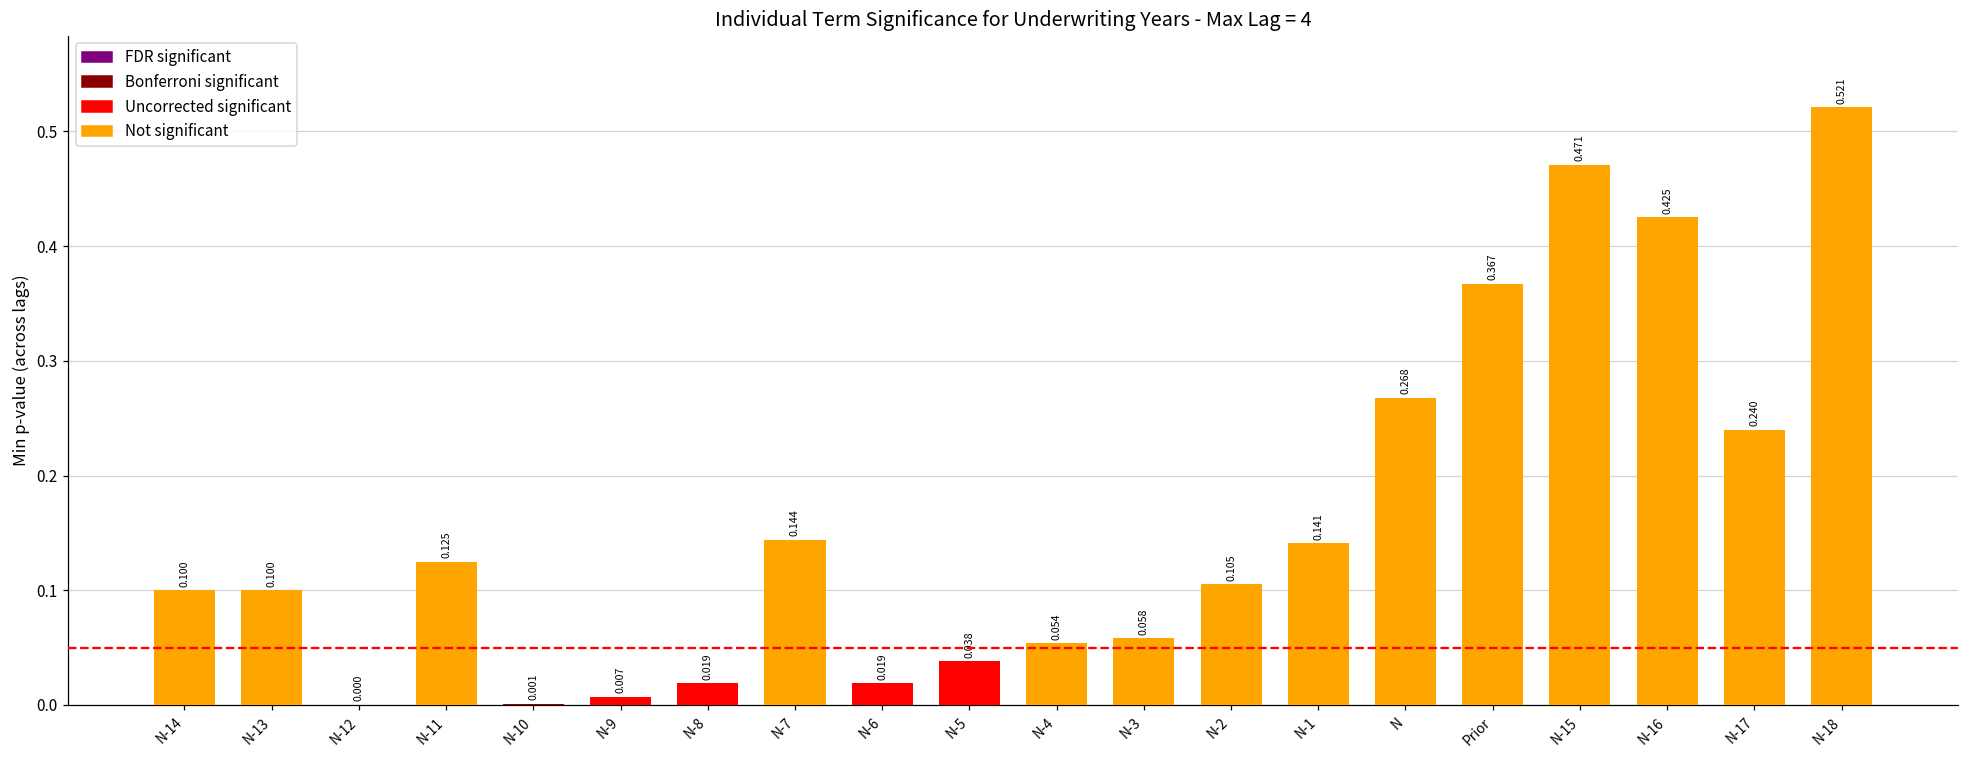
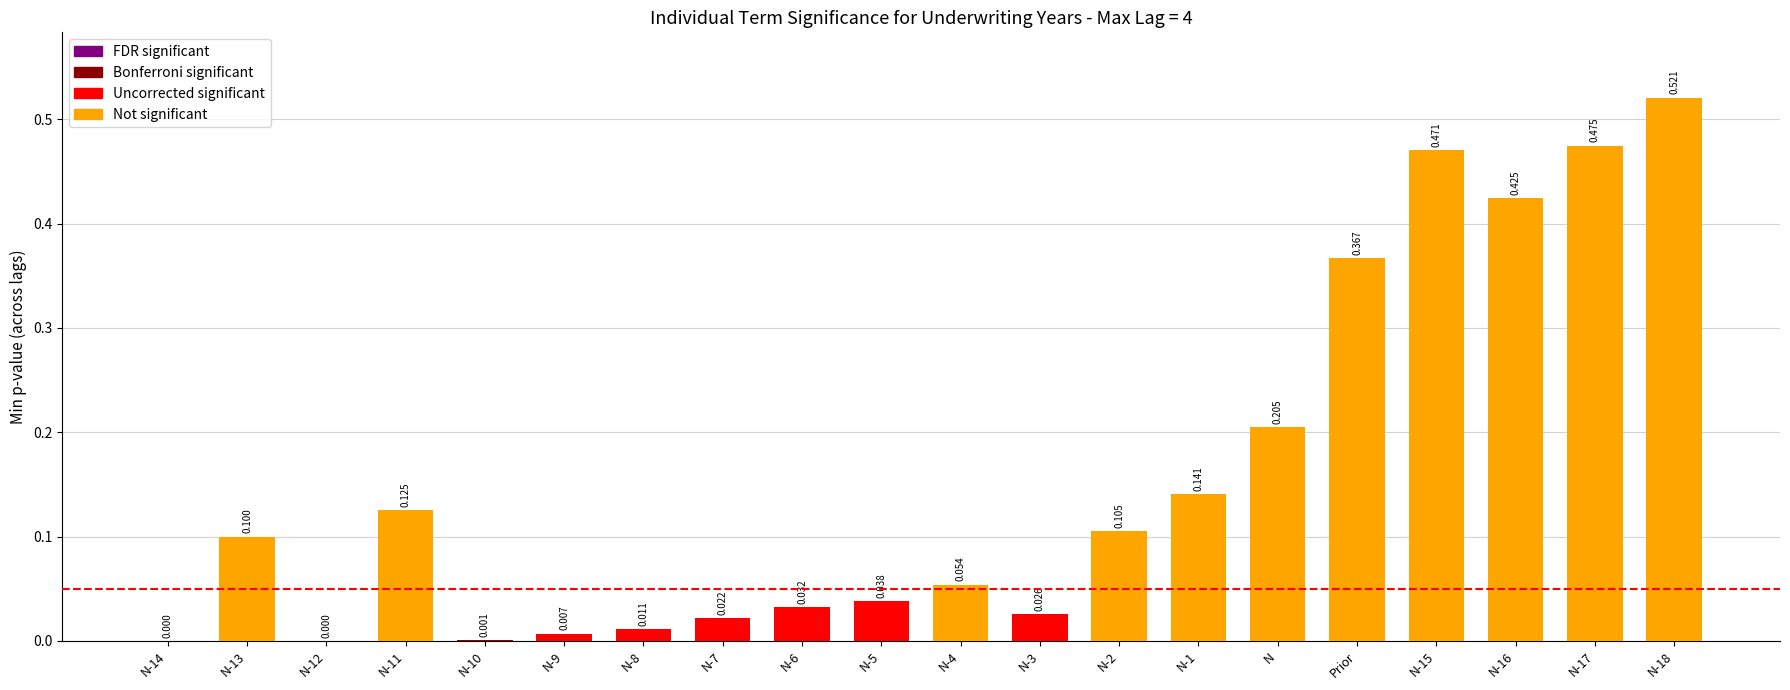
N-14: 0.100 -> 0.000
N-8: 0.019 -> 0.011
N-7: 0.144 -> 0.022
N-6: 0.019 -> 0.032
N-3: 0.058 -> 0.026
N: 0.268 -> 0.205
N-17: 0.240 -> 0.475
